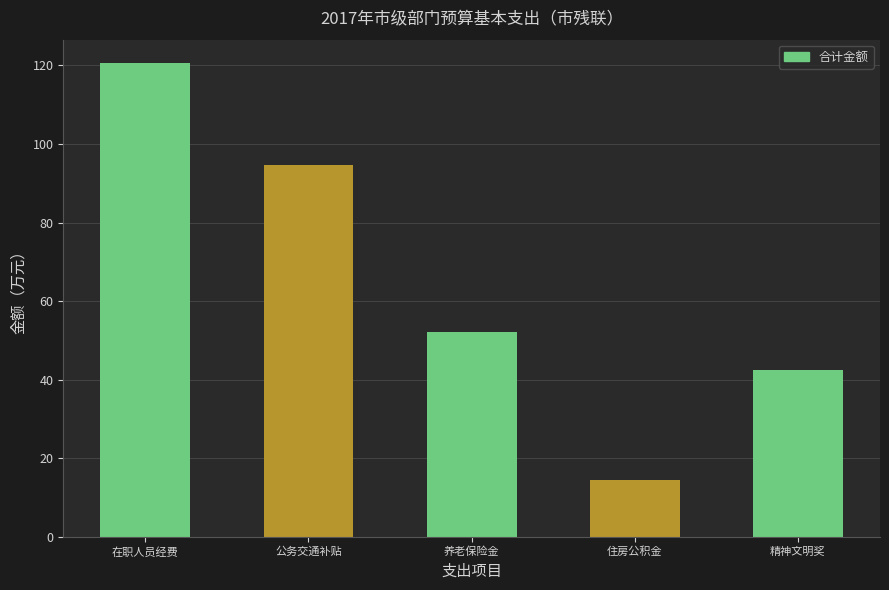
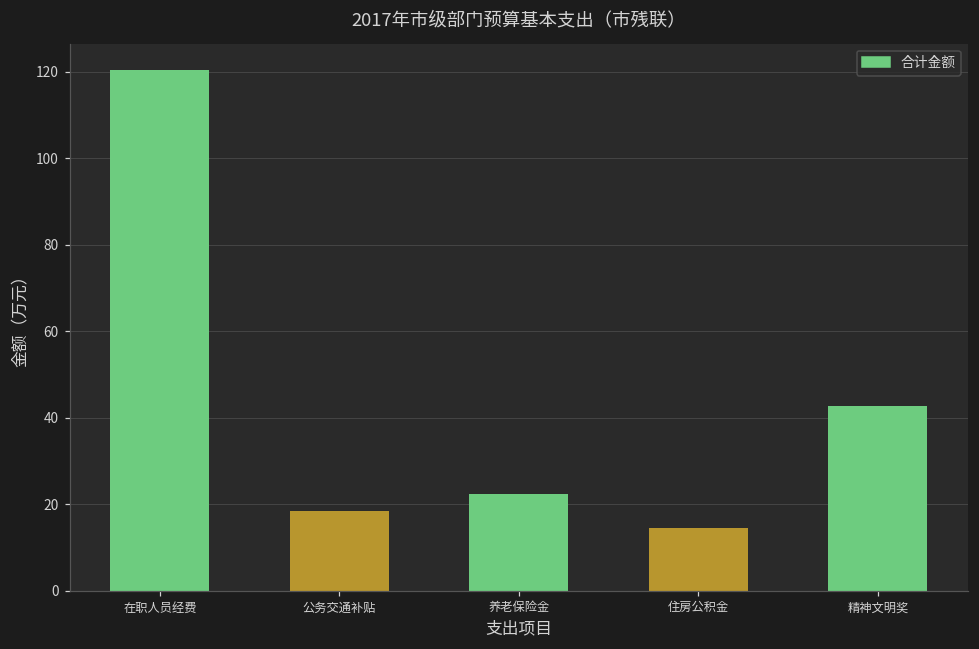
公务交通补贴: 95 -> 18
养老保险金: 52 -> 22
